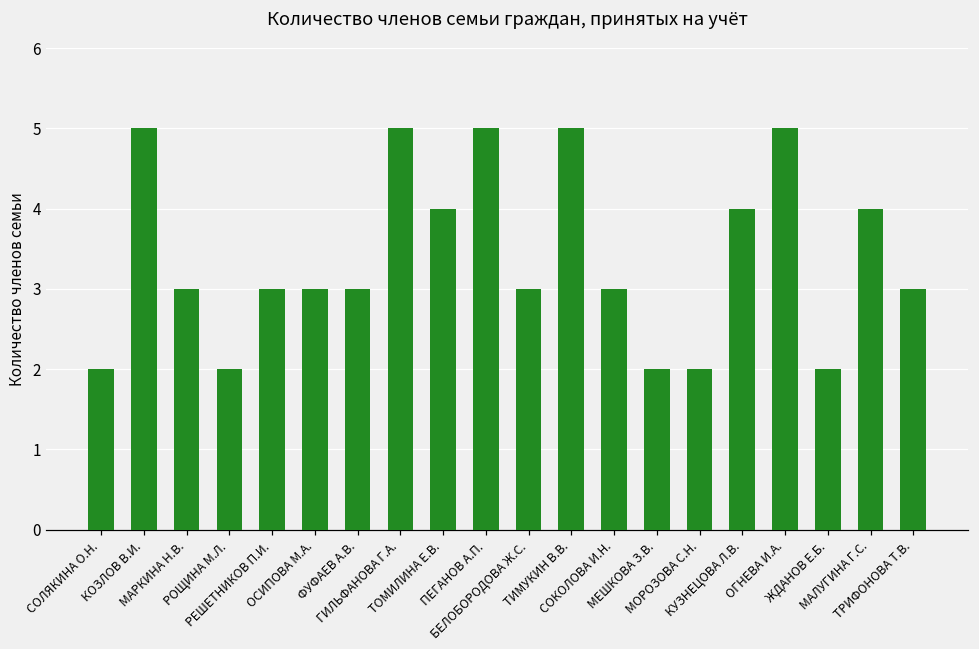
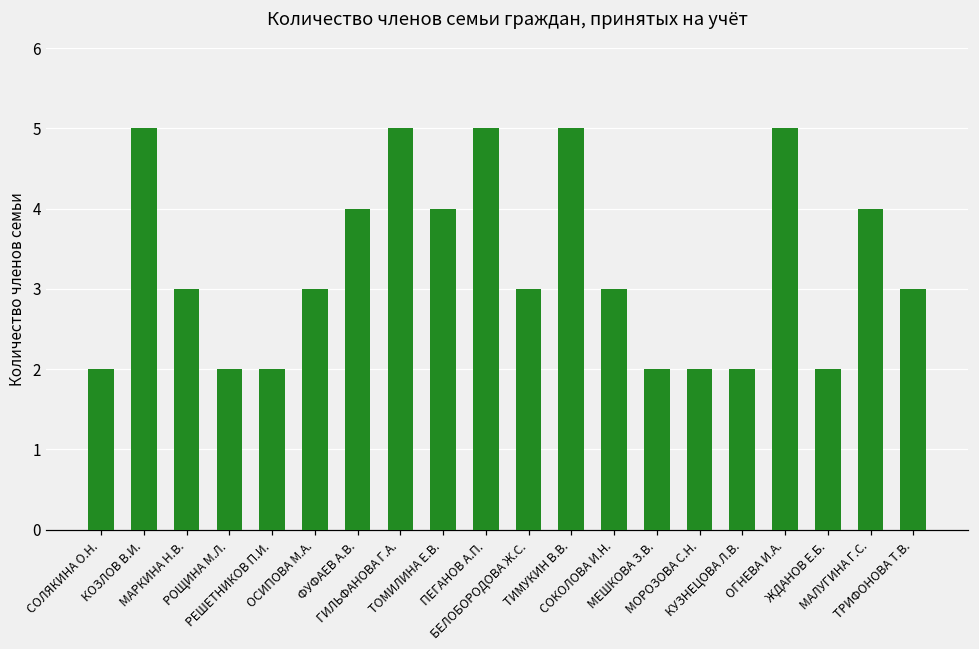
РЕШЕТНИКОВ П.И.: 3 -> 2
ФУФАЕВ А.В.: 3 -> 4
КУЗНЕЦОВА Л.В.: 4 -> 2
